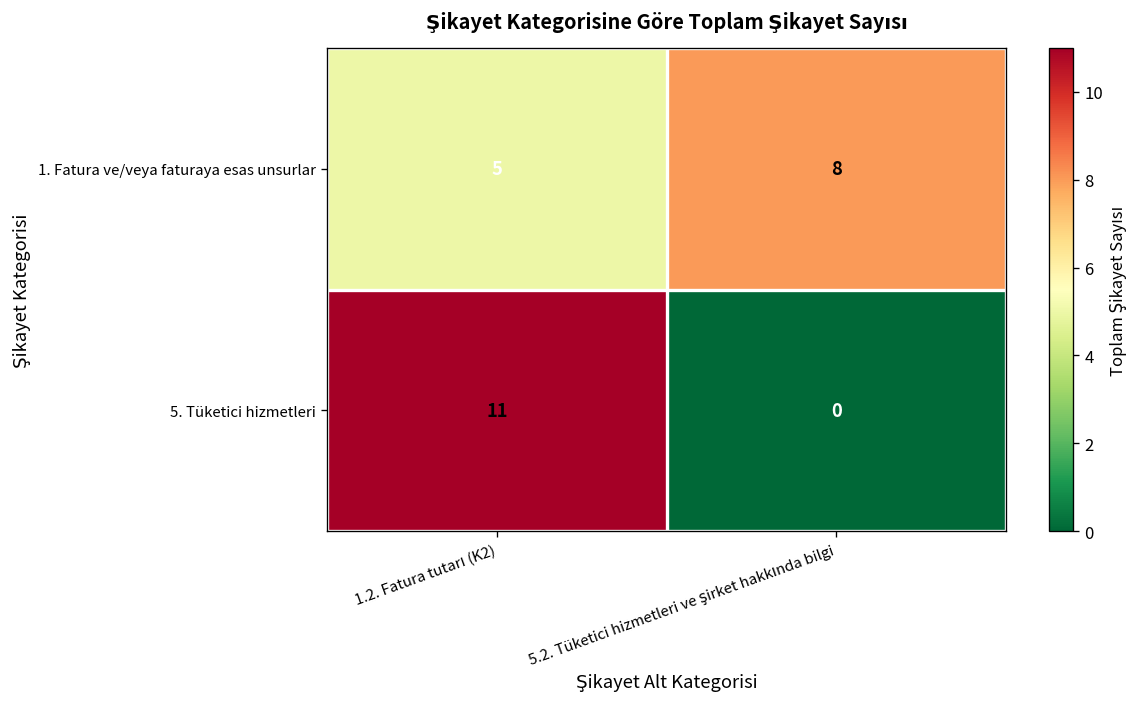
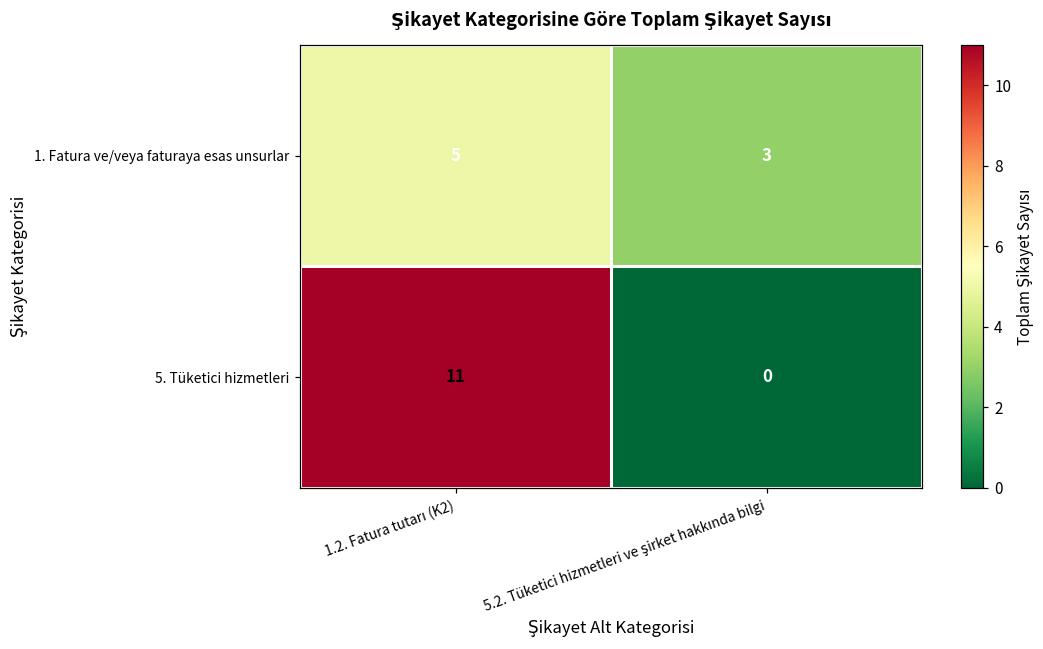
1. Fatura ve/veya faturaya esas unsurlar, 5.2. Tüketici hizmetleri ve şirket hakkında bilgi: 8 -> 3
